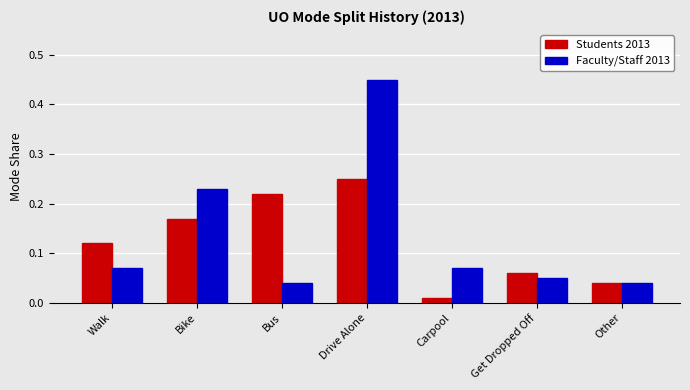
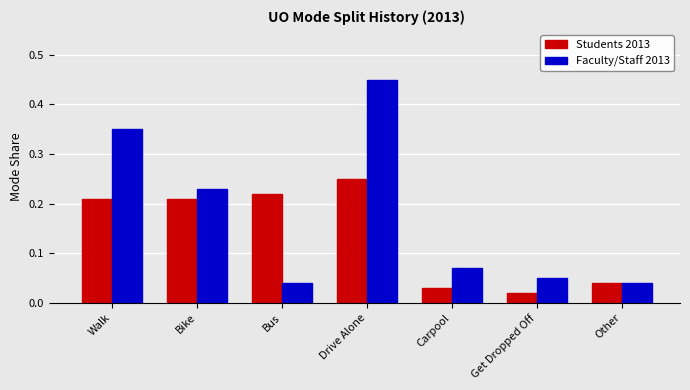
Students 2013, Walk: 0.12 -> 0.21
Faculty/Staff 2013, Walk: 0.07 -> 0.35
Students 2013, Bike: 0.17 -> 0.21
Students 2013, Carpool: 0.01 -> 0.03
Students 2013, Get Dropped Off: 0.06 -> 0.02
